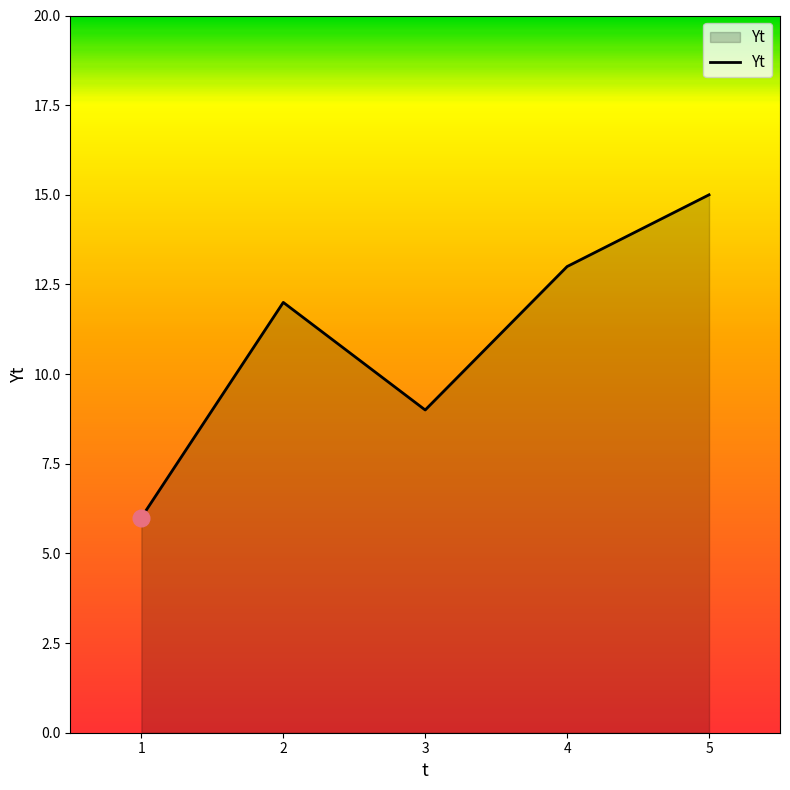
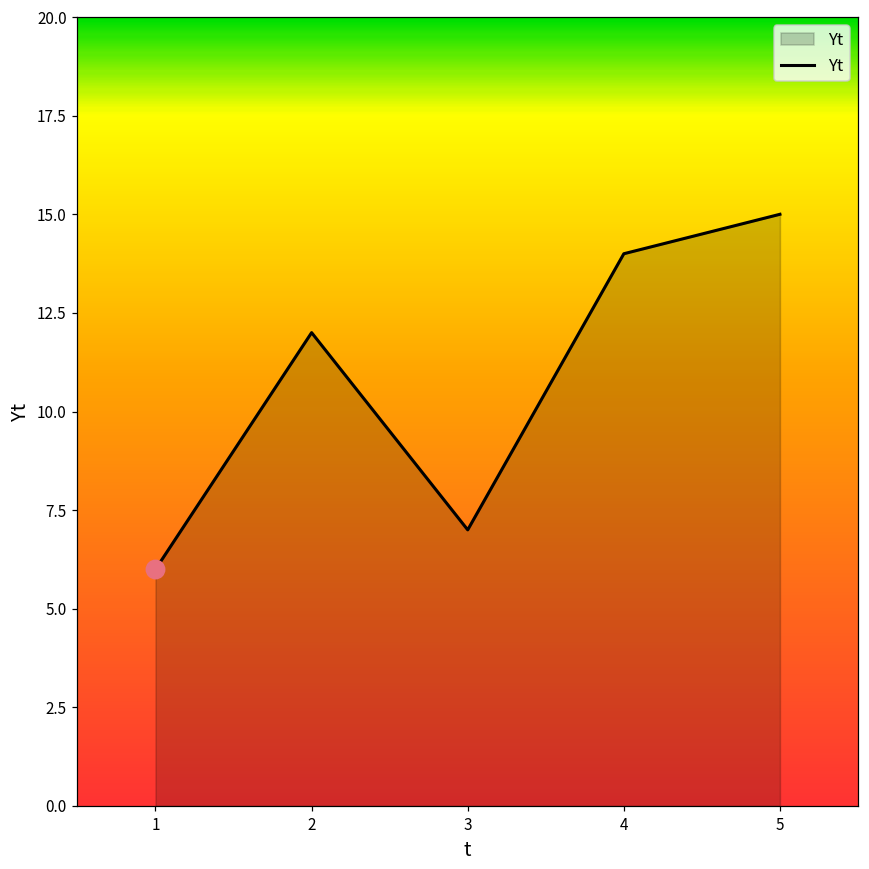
Yt, 3: 9 -> 7
Yt, 4: 13 -> 14
